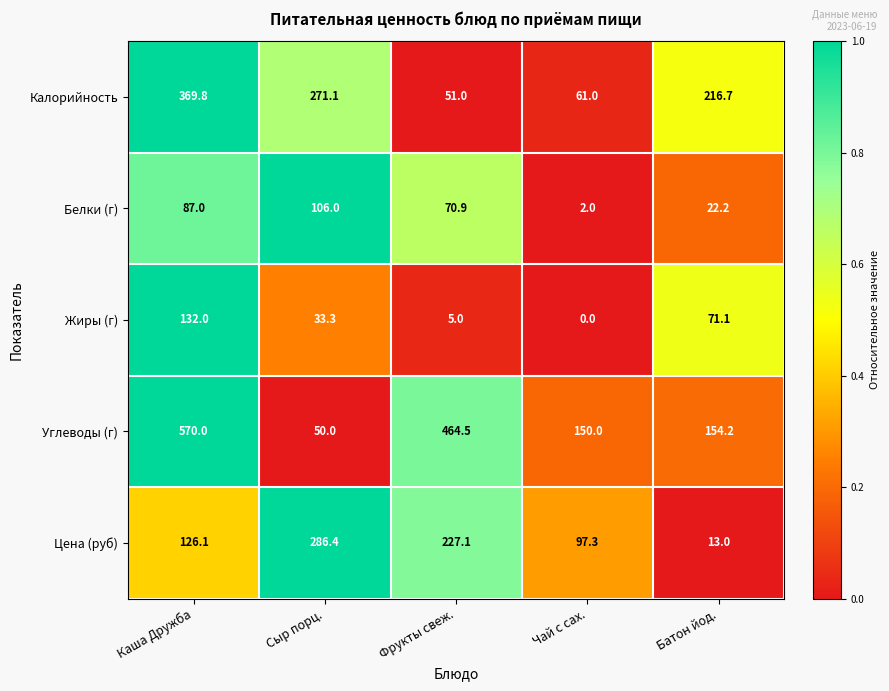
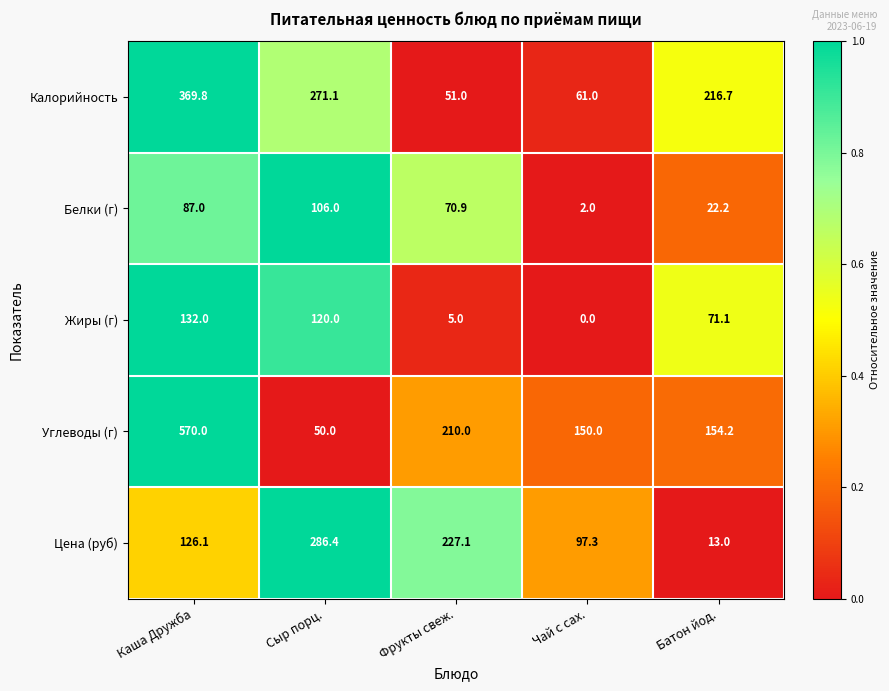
Жиры (г), Сыр порц.: 33.3 -> 120.0
Углеводы (г), Фрукты свеж.: 464.5 -> 210.0
